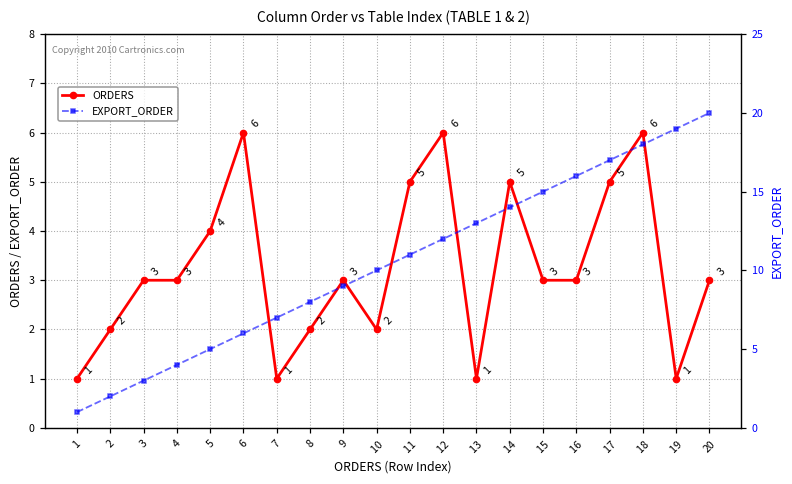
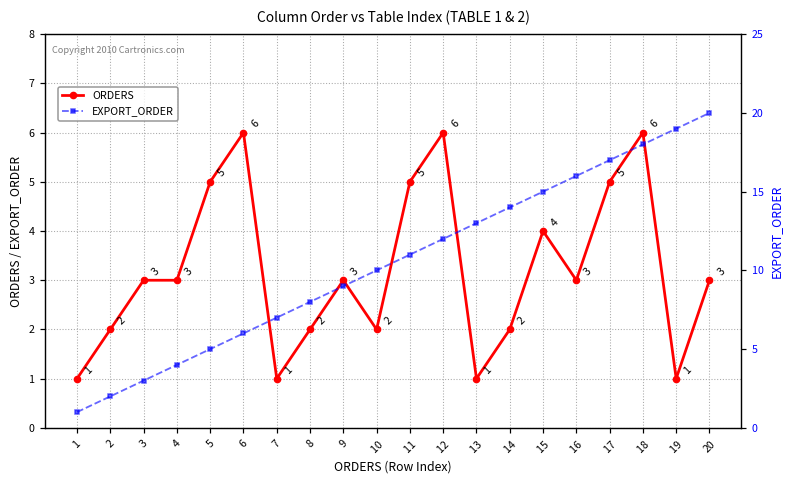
ORDERS, 5: 4 -> 5
ORDERS, 14: 5 -> 2
ORDERS, 15: 3 -> 4
